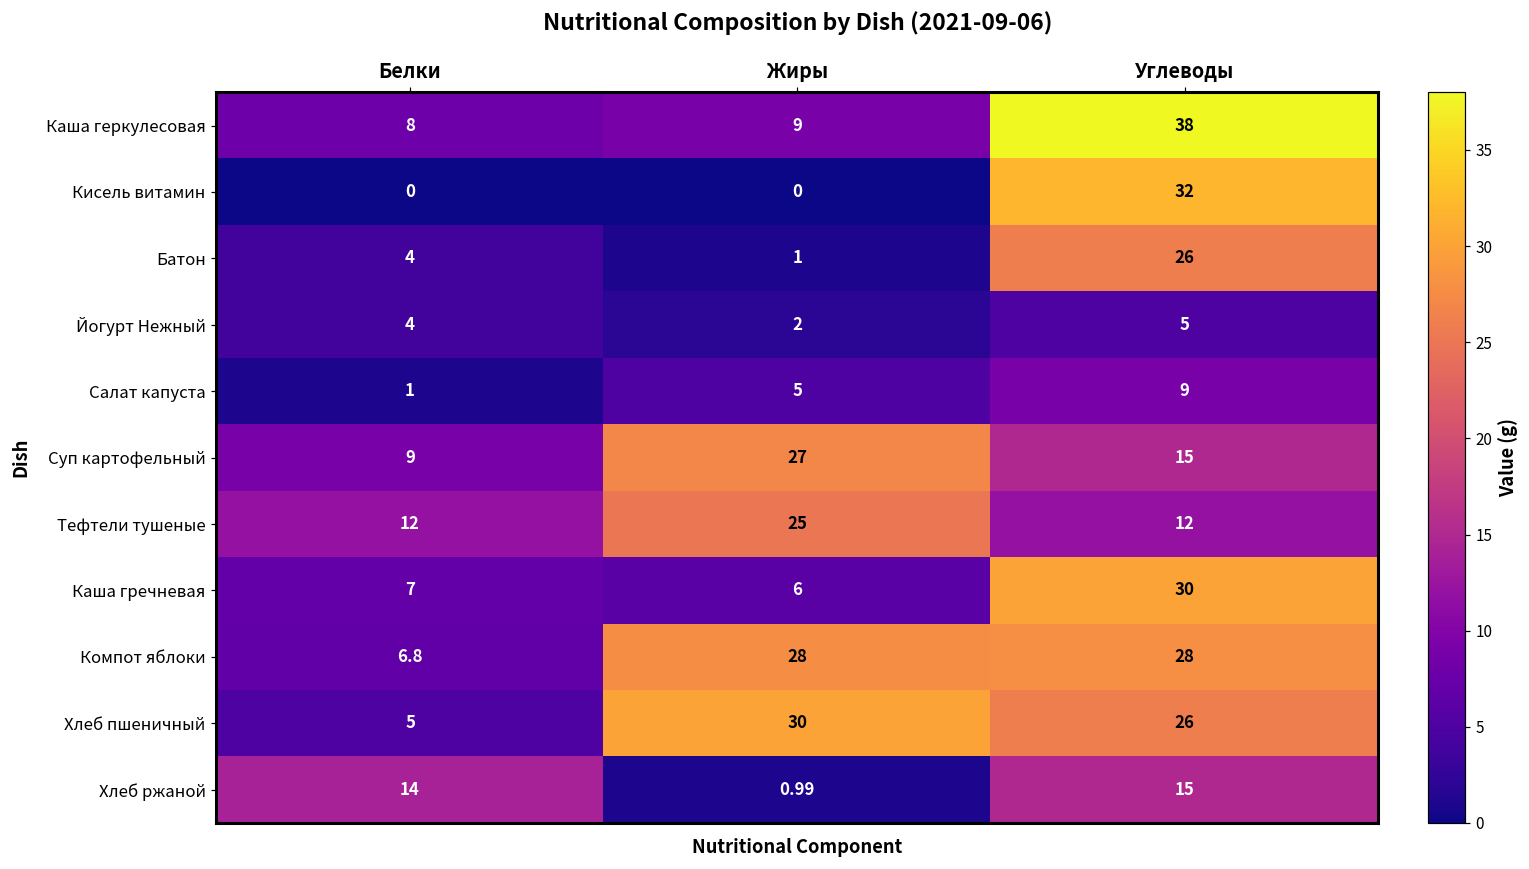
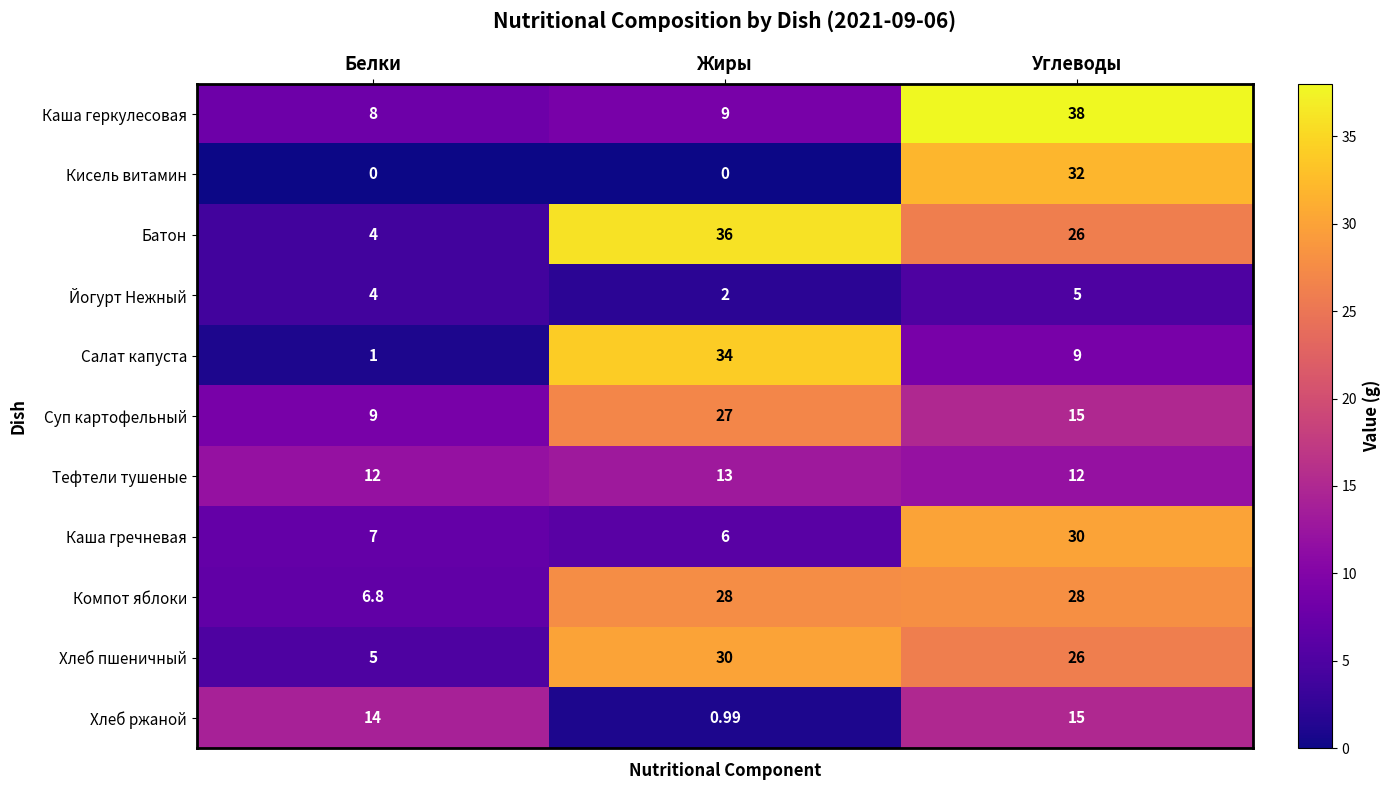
Батон, Жиры: 1 -> 36
Салат капуста, Жиры: 5 -> 34
Тефтели тушеные, Жиры: 25 -> 13
